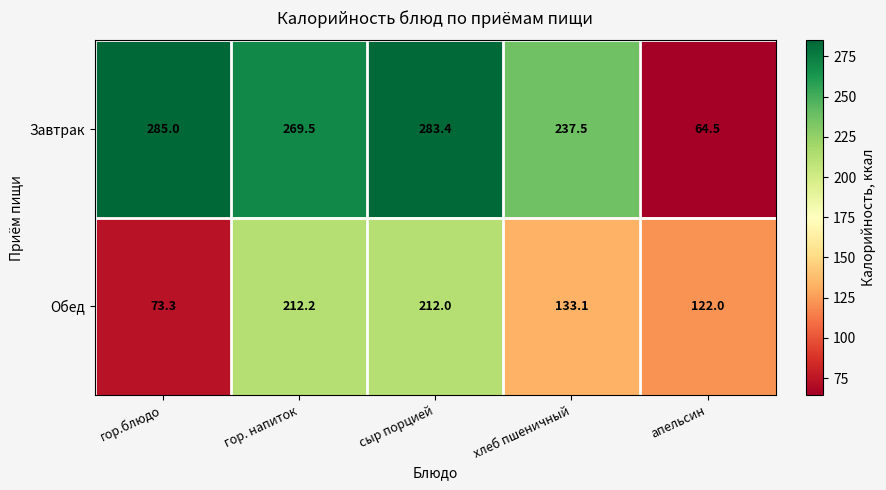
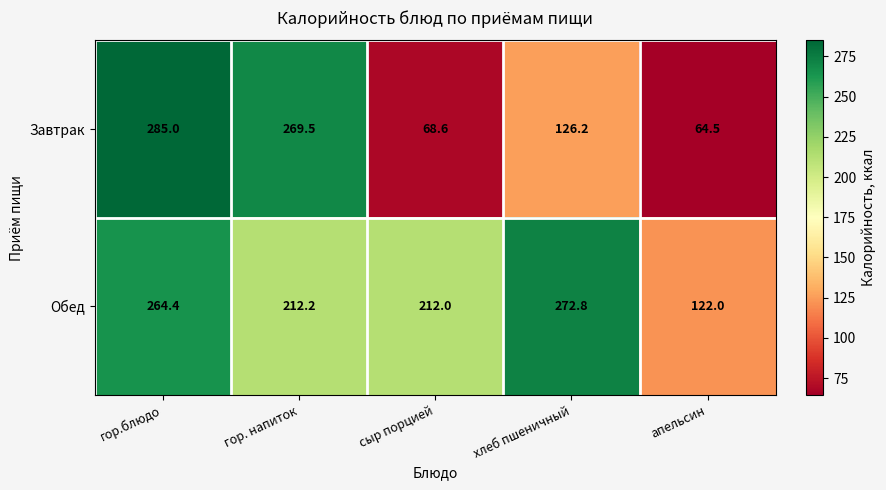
Завтрак, сыр порцией: 283.4 -> 68.6
Завтрак, хлеб пшеничный: 237.5 -> 126.2
Обед, гор.блюдо: 73.3 -> 264.4
Обед, хлеб пшеничный: 133.1 -> 272.8
